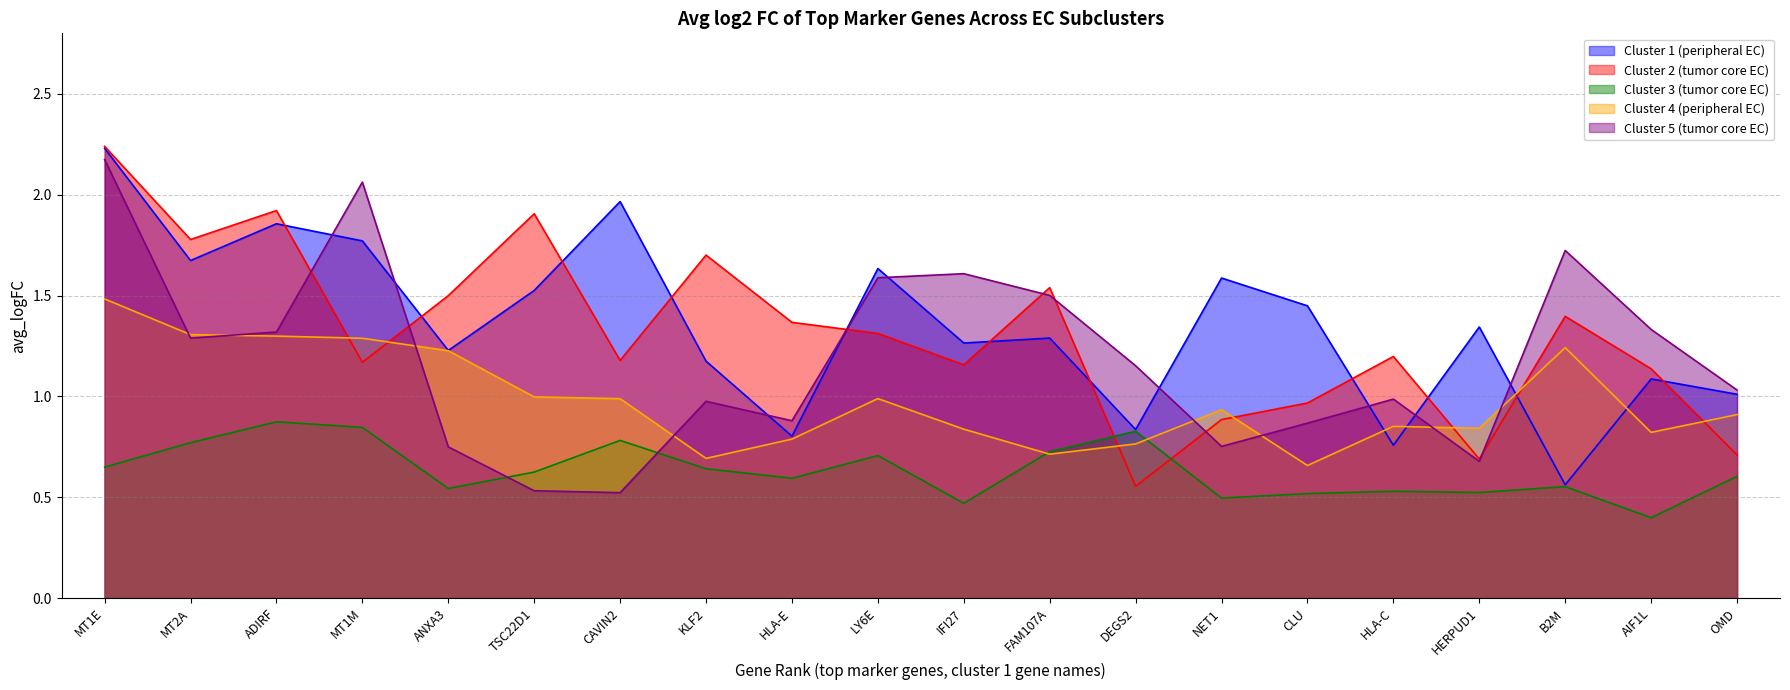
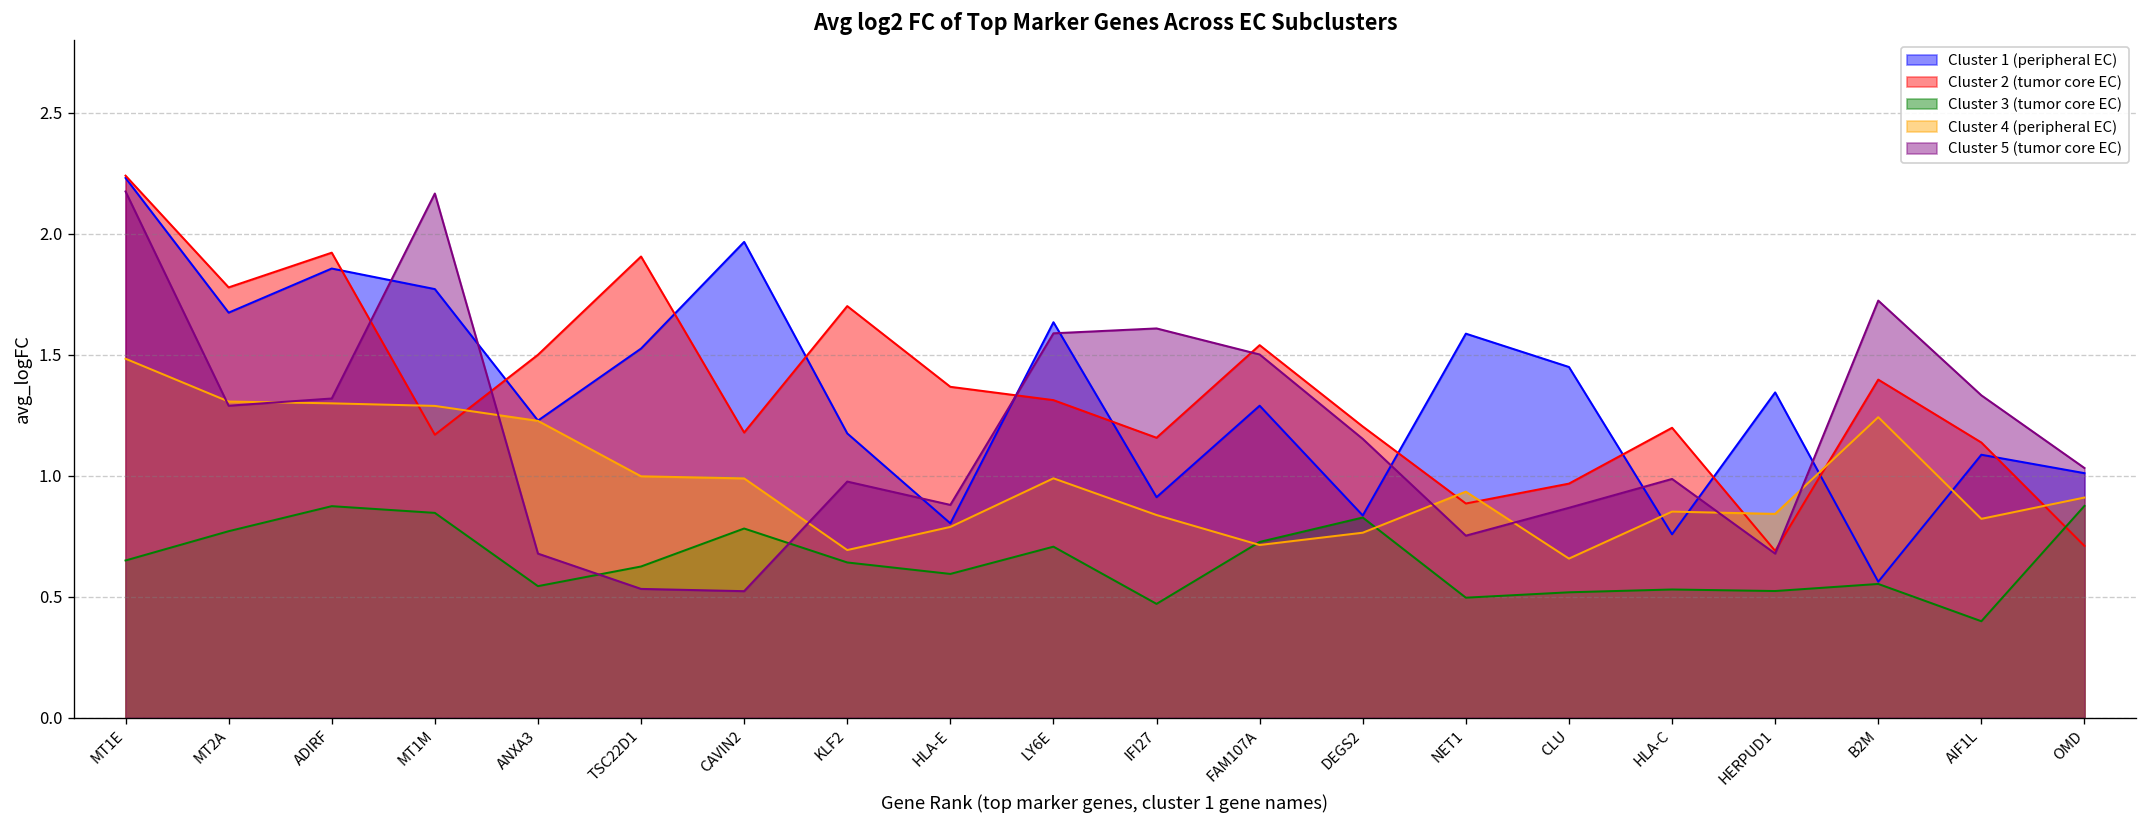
Cluster 5 (tumor core EC), MT1M: 2.06 -> 2.17
Cluster 5 (tumor core EC), ANXA3: 0.75 -> 0.68
Cluster 1 (peripheral EC), IFI27: 1.26 -> 0.91
Cluster 2 (tumor core EC), DEGS2: 0.55 -> 1.20
Cluster 3 (tumor core EC), OMD: 0.60 -> 0.87
